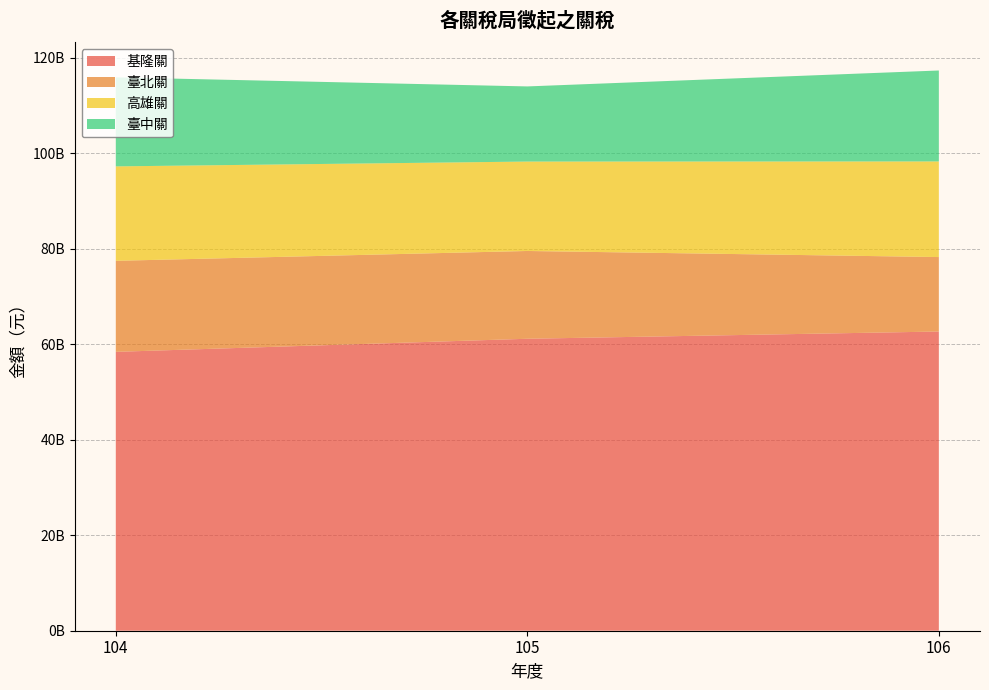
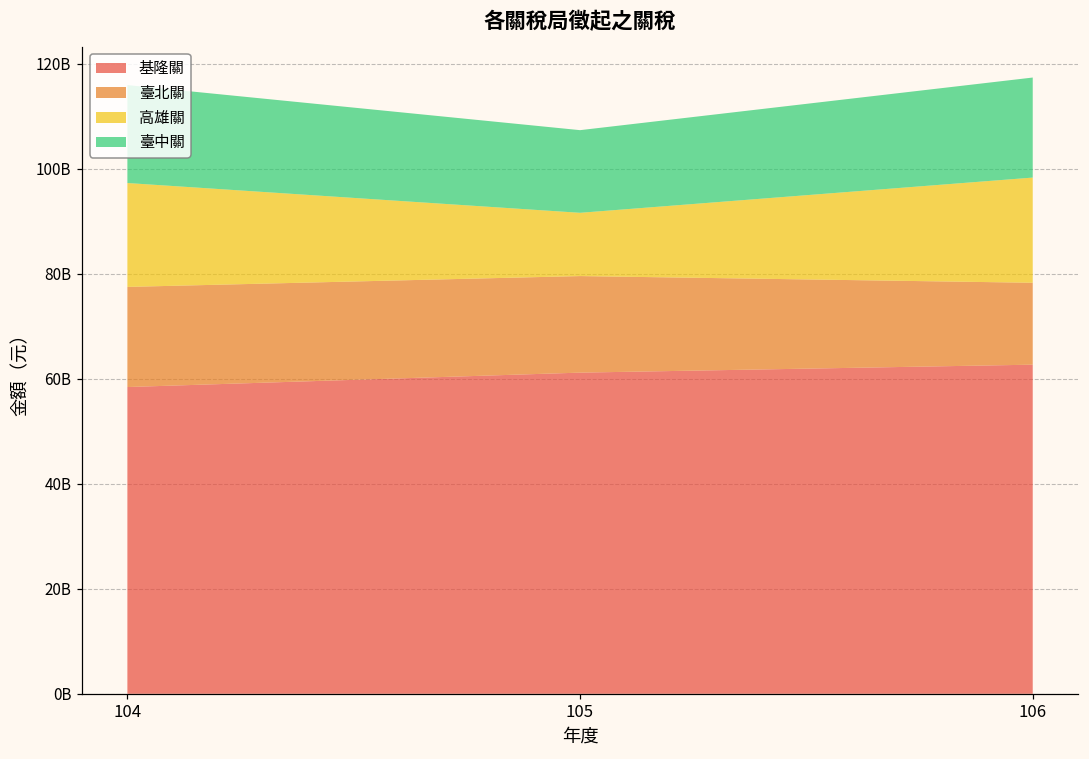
高雄關, 105: 19000000000 -> 12000000000
